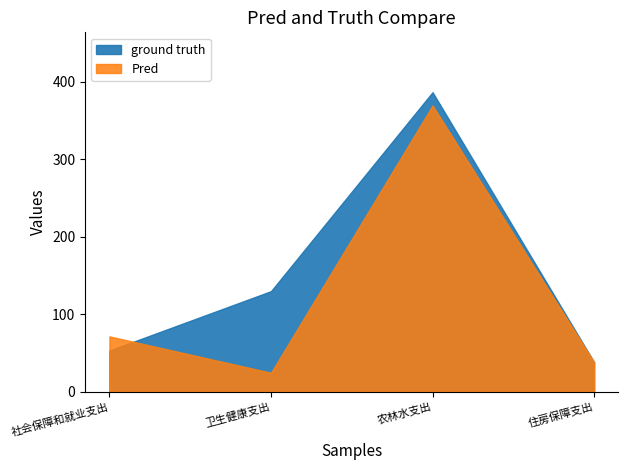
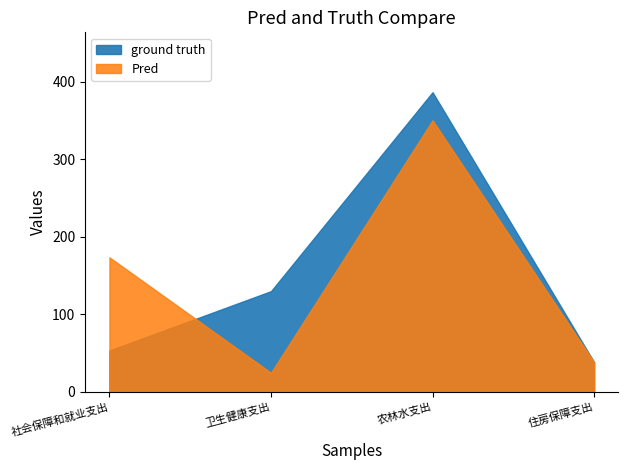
Pred, 社会保障和就业支出: 70 -> 170
Pred, 农林水支出: 370 -> 350
